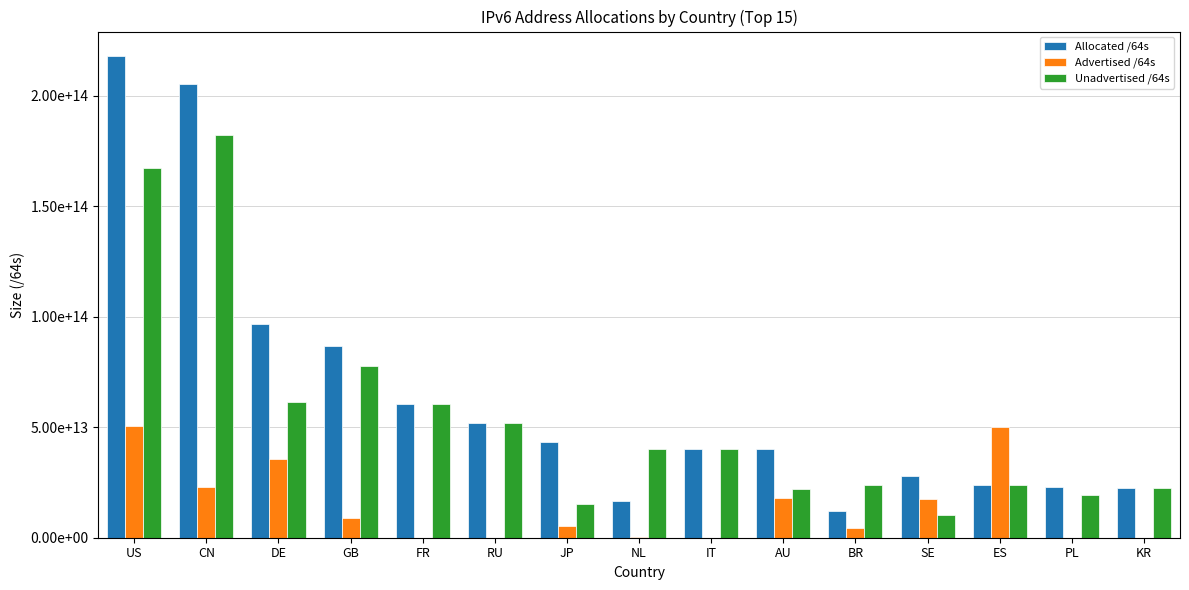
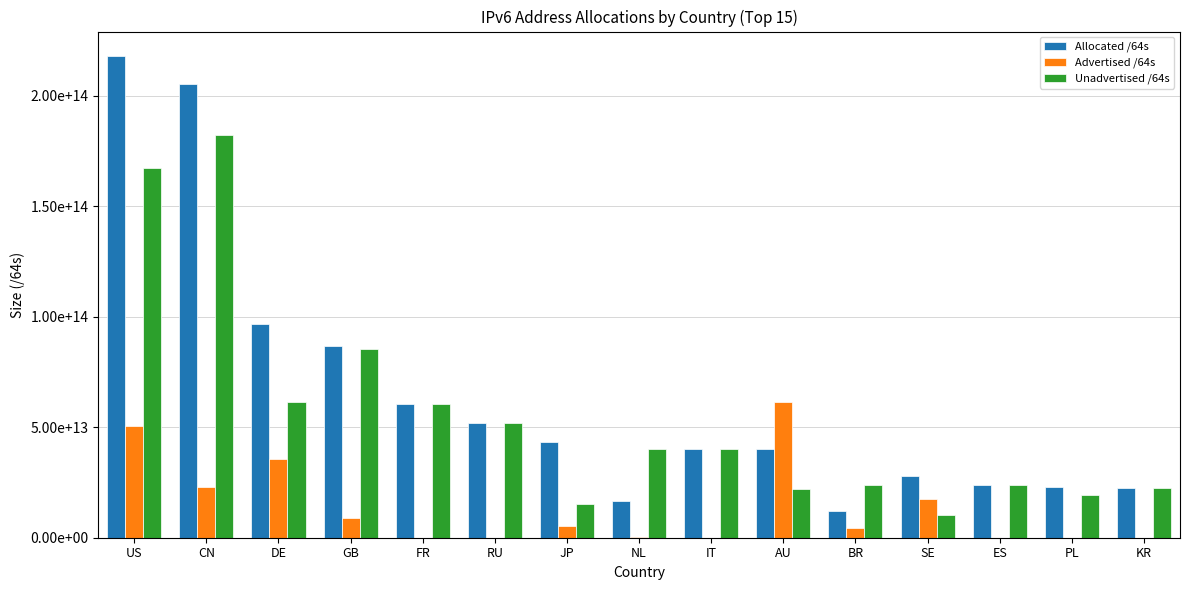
Unadvertised /64s, GB: 78000000000000 -> 86000000000000
Advertised /64s, AU: 18000000000000 -> 61000000000000
Advertised /64s, ES: 50000000000000 -> 0
